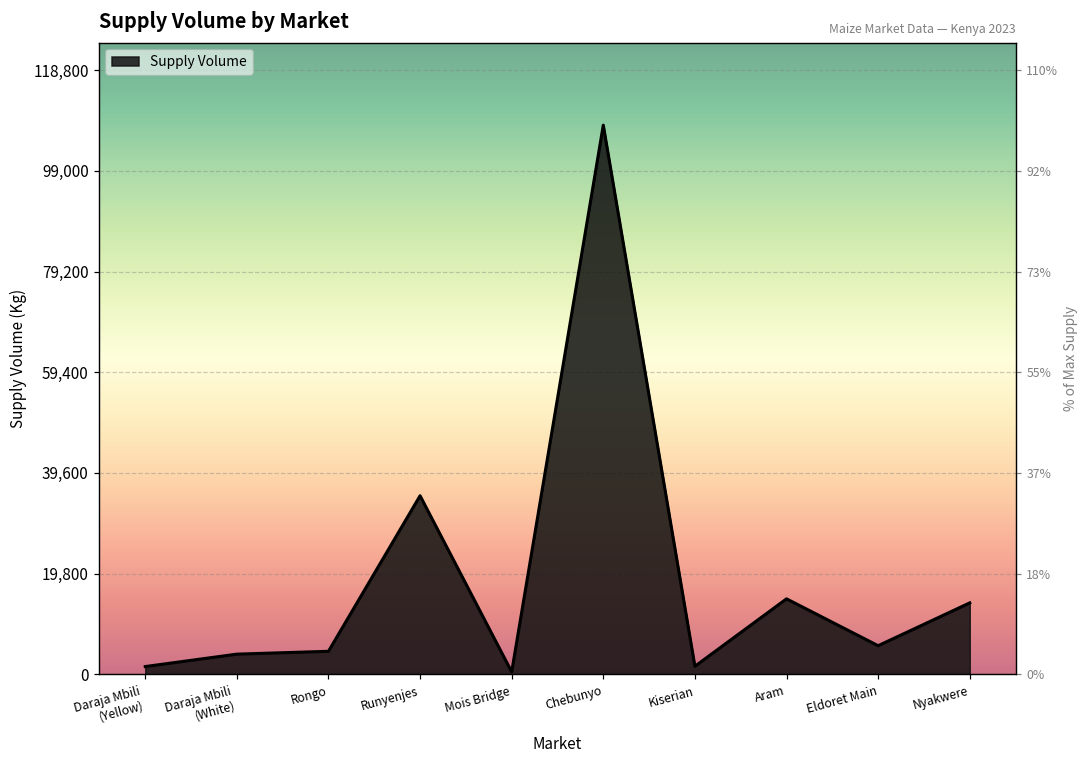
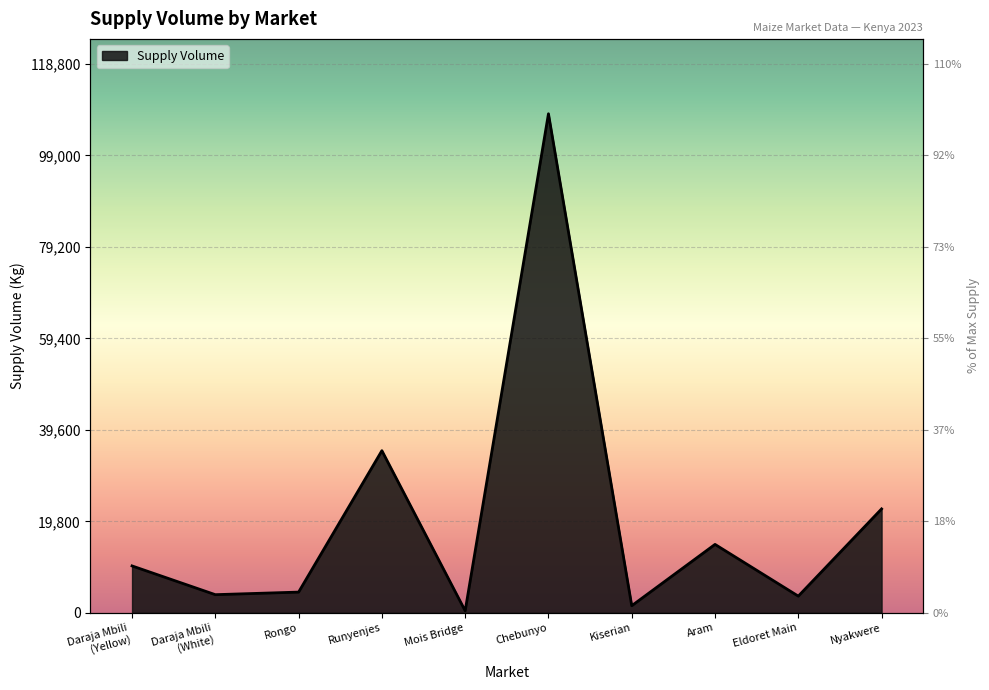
Daraja Mbili (Yellow): 2,000 -> 10,000
Eldoret Main: 6,000 -> 4,000
Nyakwere: 14,000 -> 23,000
